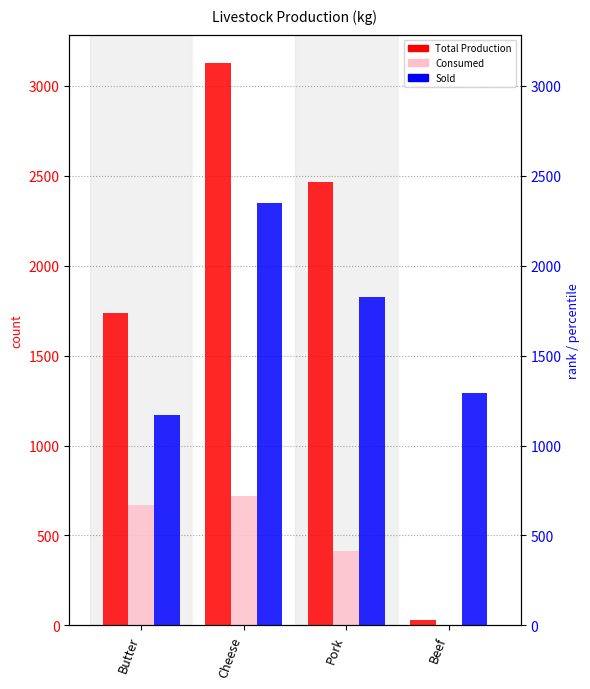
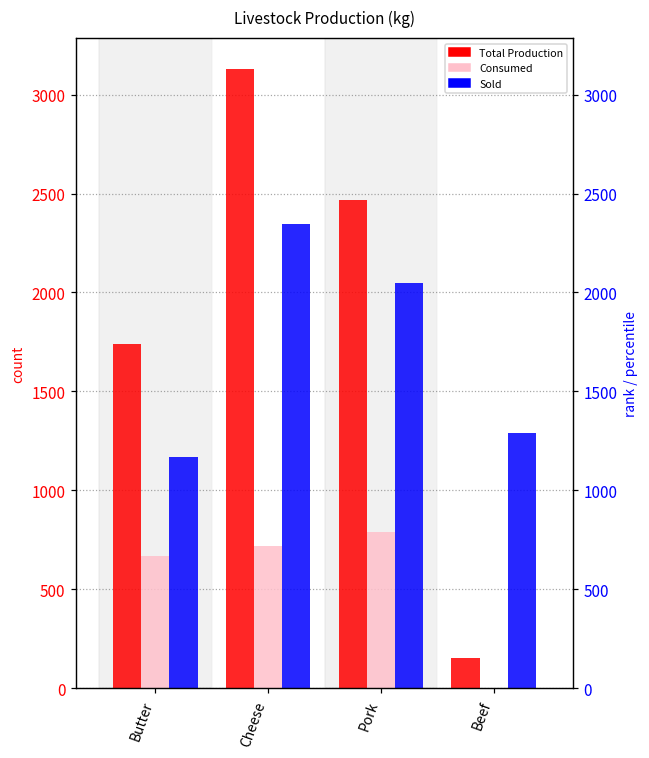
Consumed, Pork: 420 -> 790
Sold, Pork: 1830 -> 2050
Total Production, Beef: 30 -> 150
